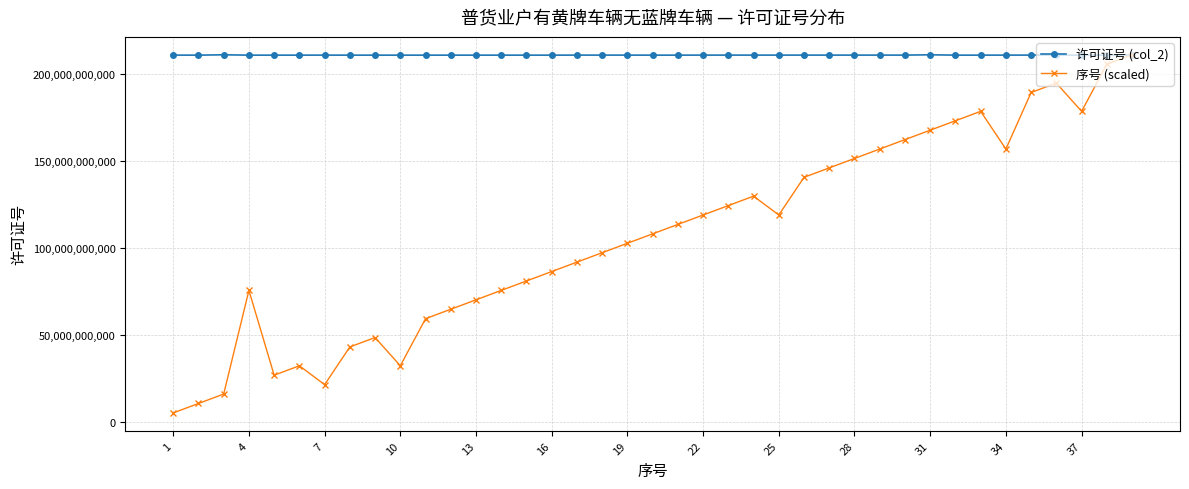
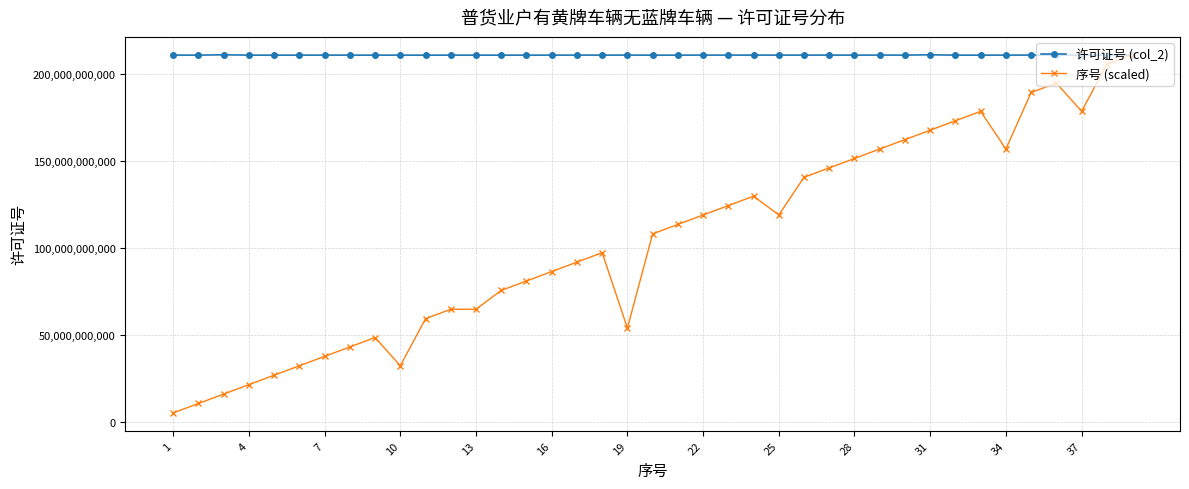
序号 (scaled), 4: 76,000,000,000 -> 22,000,000,000
序号 (scaled), 7: 22,000,000,000 -> 38,000,000,000
序号 (scaled), 13: 70,000,000,000 -> 65,000,000,000
序号 (scaled), 19: 103,000,000,000 -> 54,000,000,000
